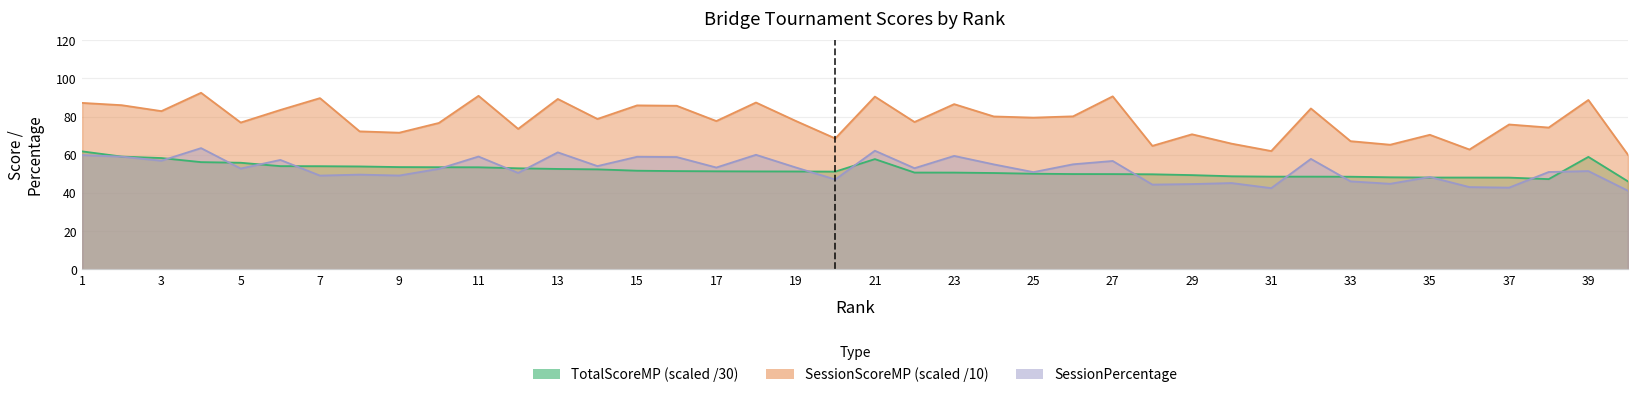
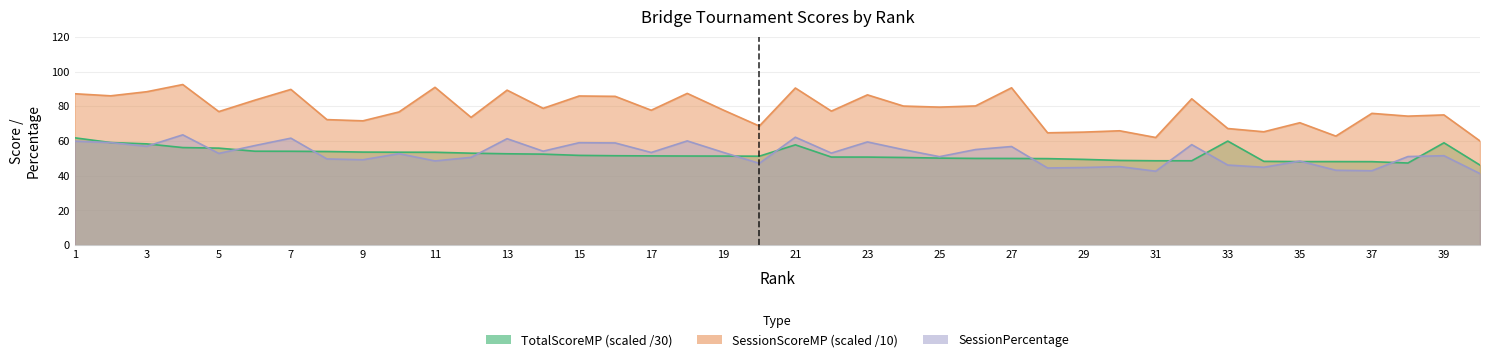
SessionScoreMP (scaled /10), 3: 83 -> 88
SessionPercentage, 7: 49 -> 62
SessionPercentage, 11: 59 -> 49
SessionScoreMP (scaled /10), 29: 71 -> 65
TotalScoreMP (scaled /30), 33: 49 -> 60
SessionScoreMP (scaled /10), 39: 89 -> 75
